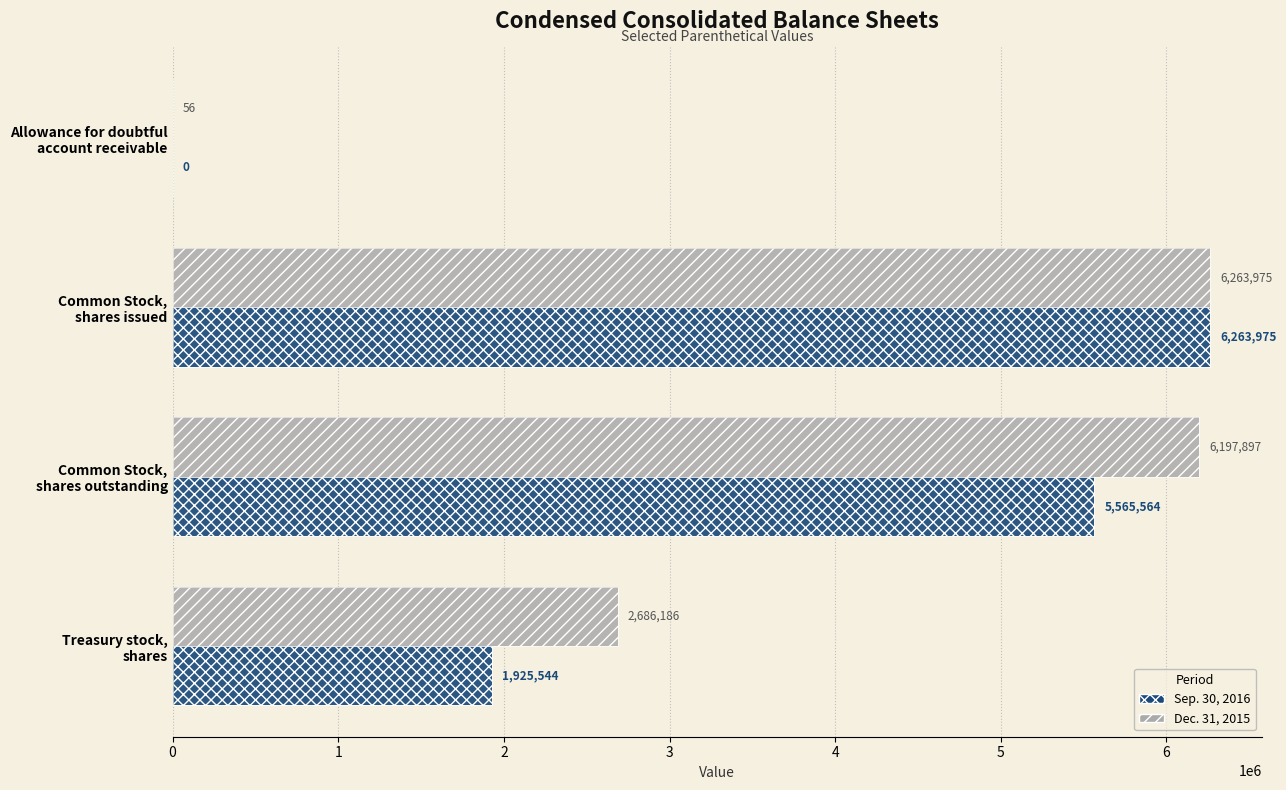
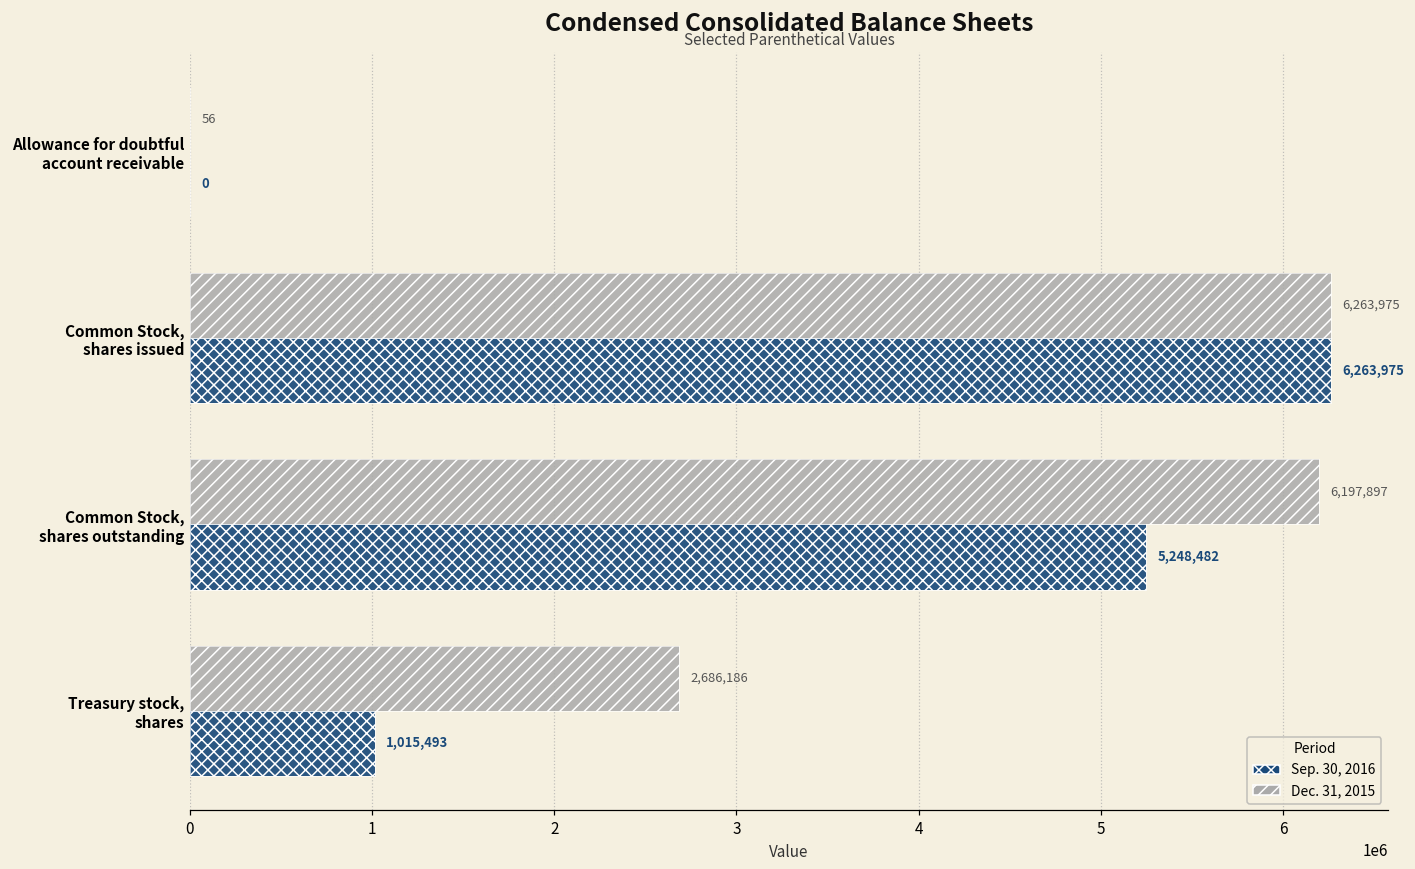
Sep. 30, 2016, Common Stock, shares outstanding: 5,565,564 -> 5,248,482
Sep. 30, 2016, Treasury stock, shares: 1,925,544 -> 1,015,493
